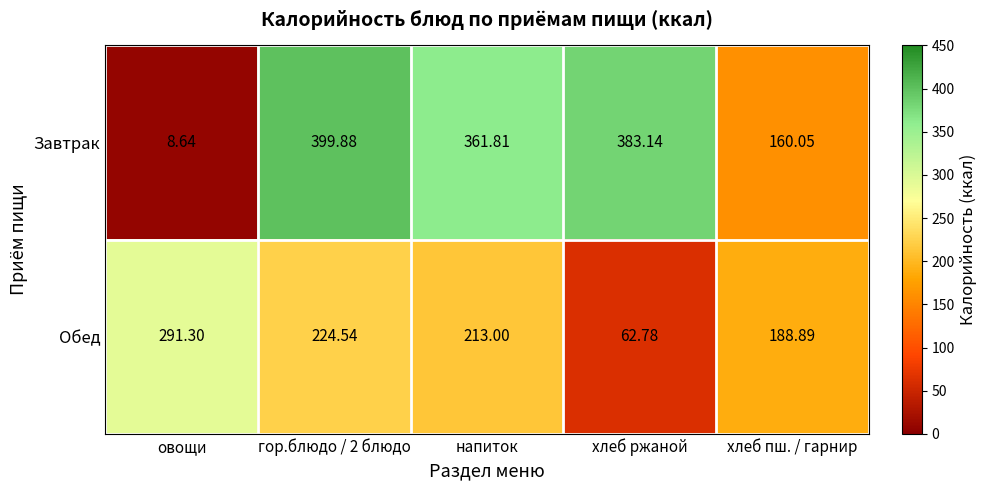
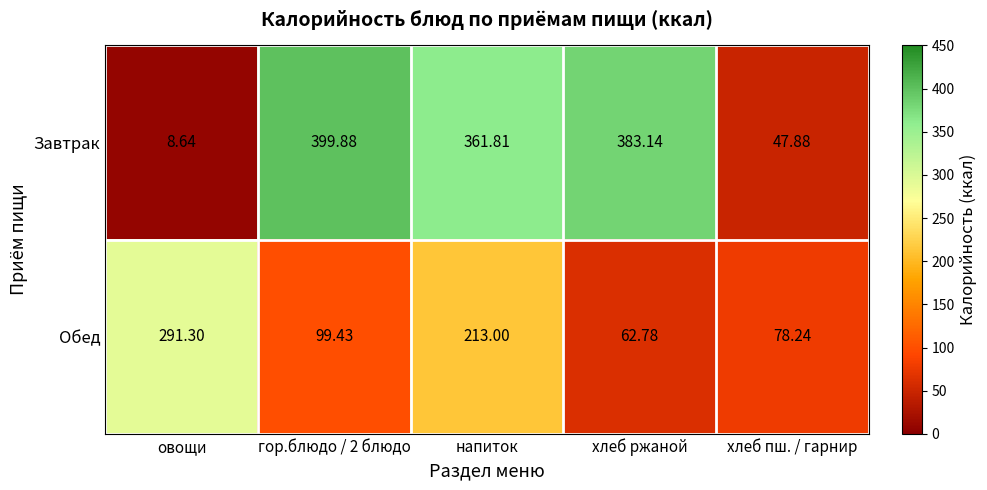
Завтрак, хлеб пш. / гарнир: 160.05 -> 47.88
Обед, гор.блюдо / 2 блюдо: 224.54 -> 99.43
Обед, хлеб пш. / гарнир: 188.89 -> 78.24
